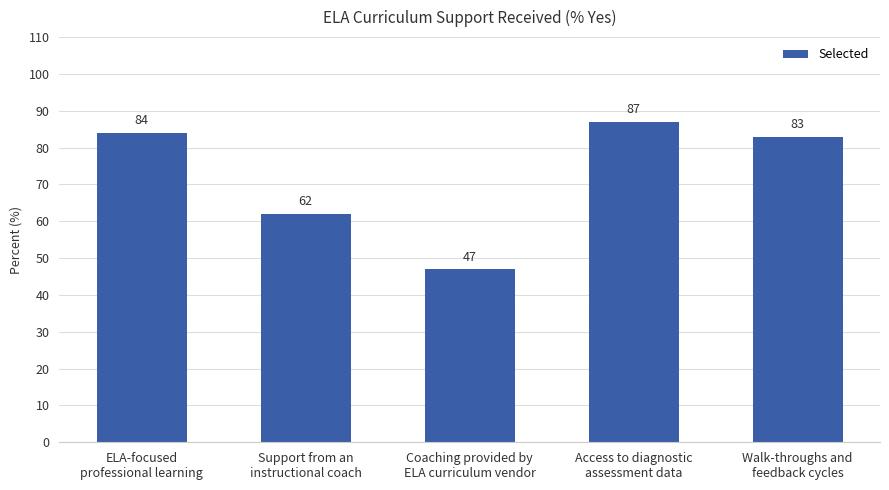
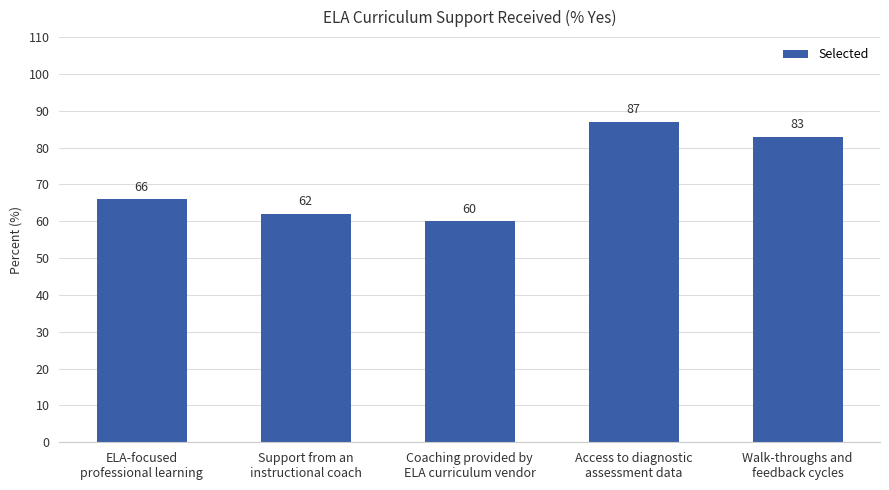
ELA-focused professional learning: 84 -> 66
Coaching provided by ELA curriculum vendor: 47 -> 60
